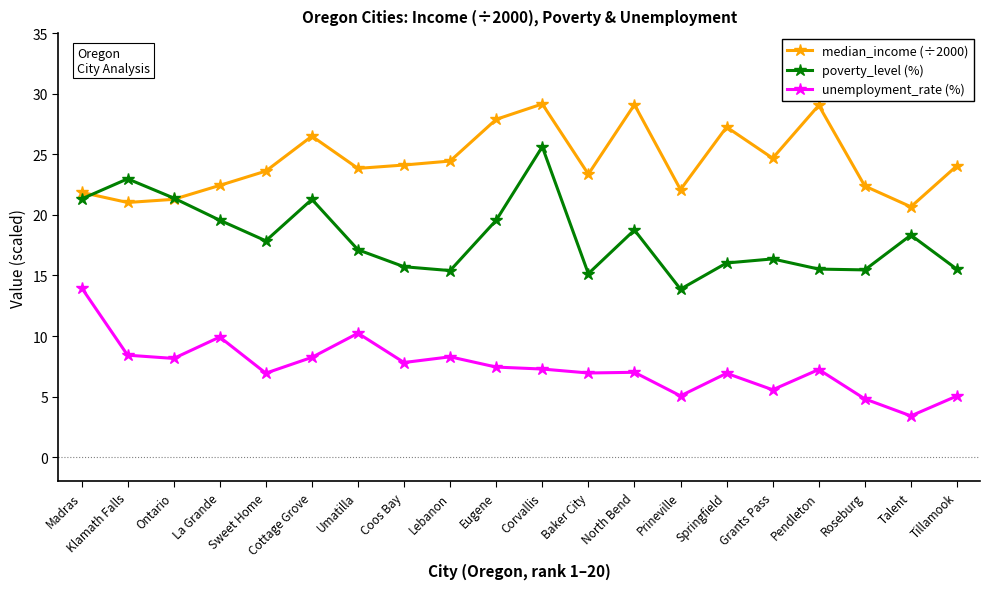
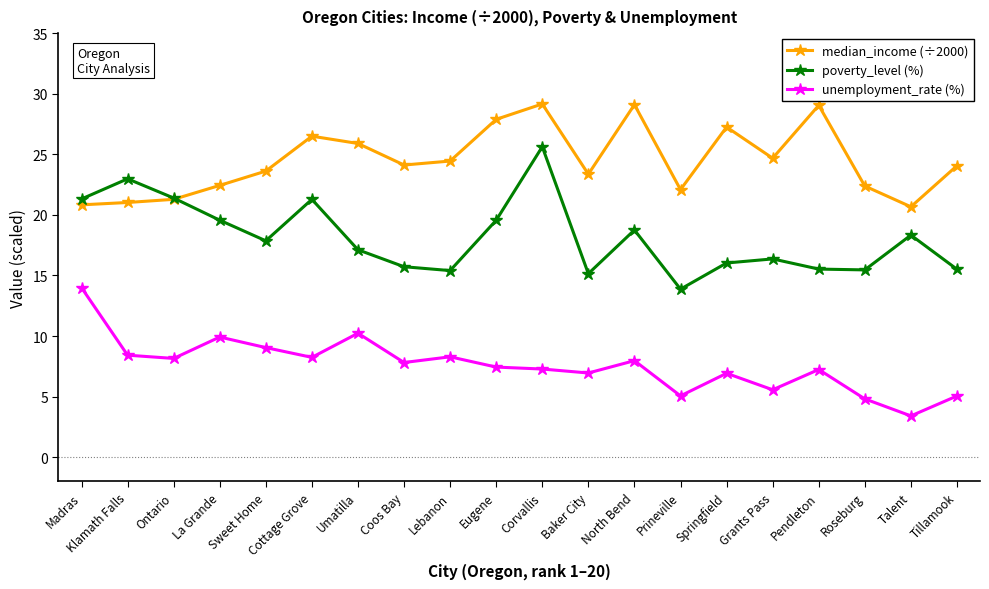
median_income (÷2000), Madras: 21.9 -> 20.8
unemployment_rate (%), Sweet Home: 6.9 -> 9.0
median_income (÷2000), Umatilla: 23.8 -> 25.9
unemployment_rate (%), North Bend: 7.0 -> 8.0
